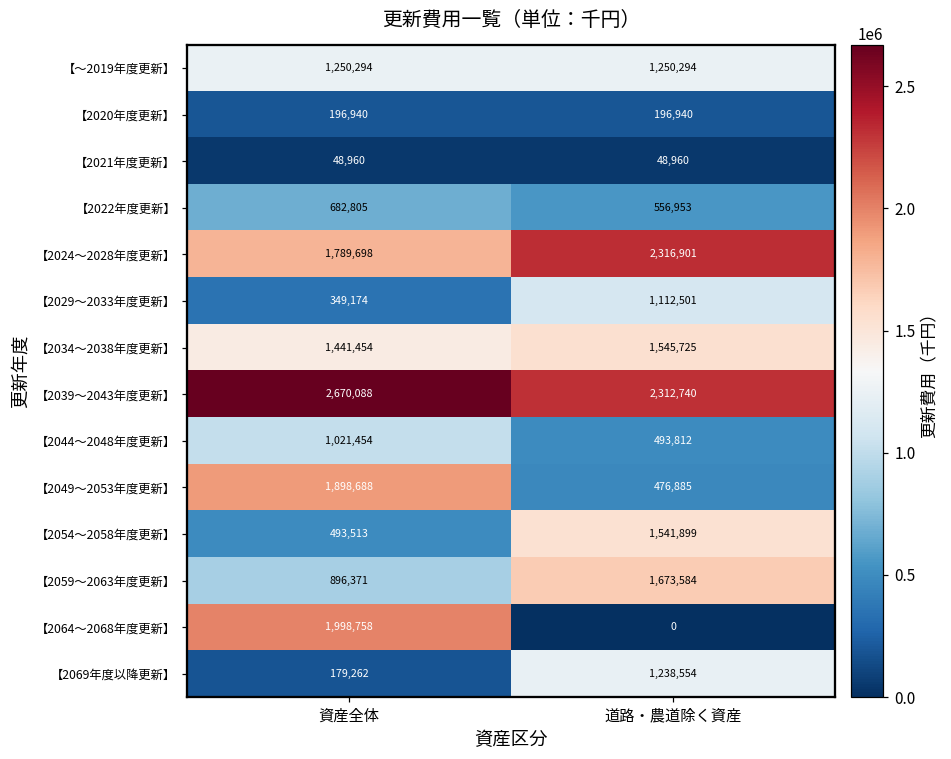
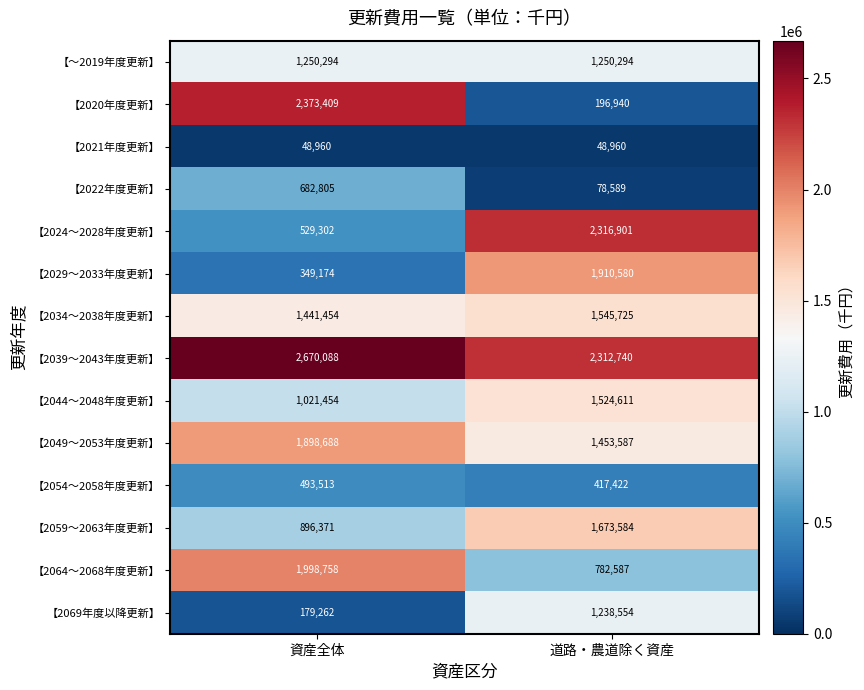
【2020年度更新】, 資産全体: 196,940 -> 2,373,409
【2022年度更新】, 道路・農道除く資産: 556,953 -> 78,589
【2024～2028年度更新】, 資産全体: 1,789,698 -> 529,302
【2029～2033年度更新】, 道路・農道除く資産: 1,112,501 -> 1,910,580
【2044～2048年度更新】, 道路・農道除く資産: 493,812 -> 1,524,611
【2049～2053年度更新】, 道路・農道除く資産: 476,885 -> 1,453,587
【2054～2058年度更新】, 道路・農道除く資産: 1,541,899 -> 417,422
【2064～2068年度更新】, 道路・農道除く資産: 0 -> 782,587
